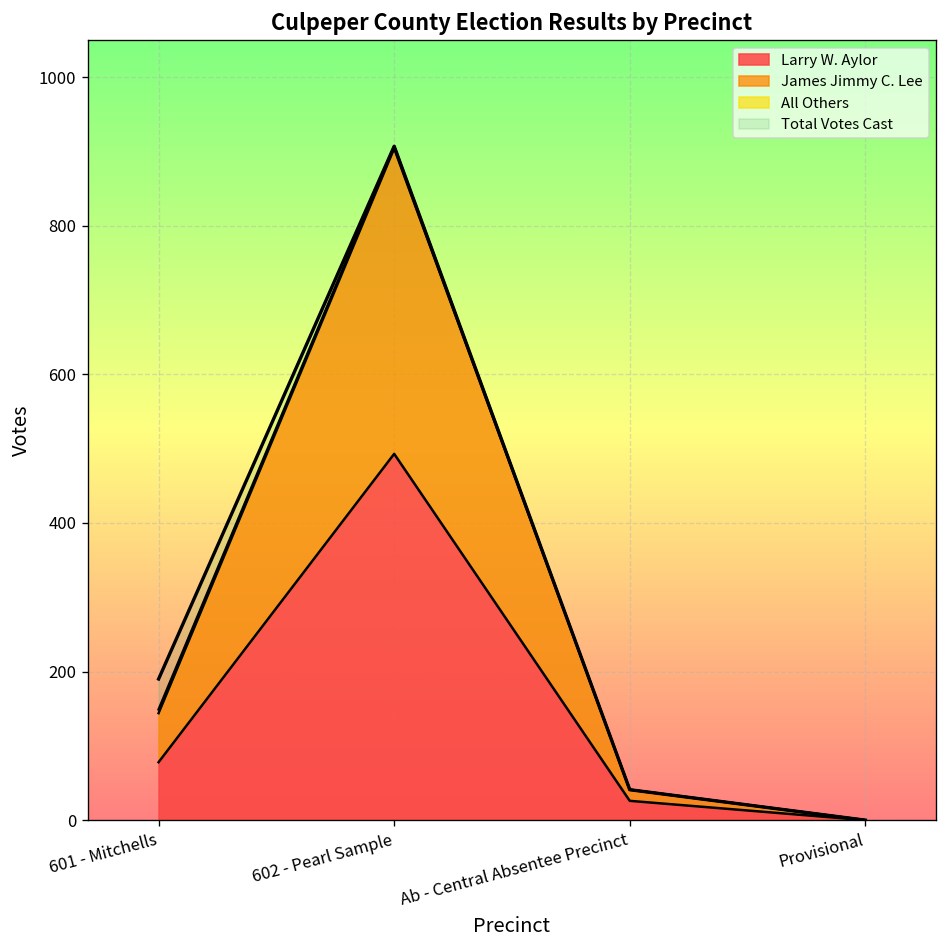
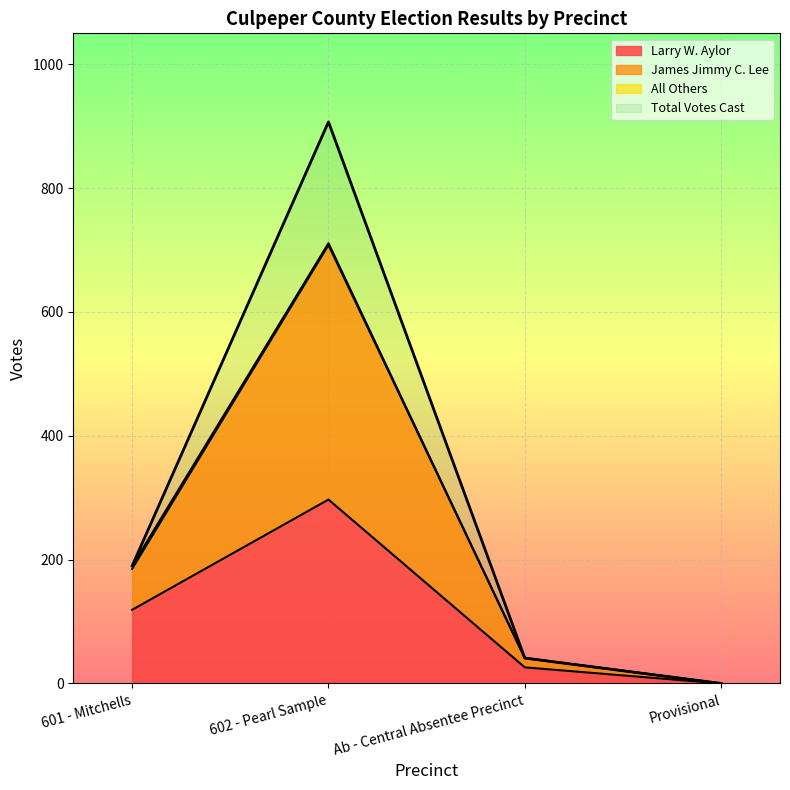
Larry W. Aylor, 601 - Mitchells: 80 -> 120
Larry W. Aylor, 602 - Pearl Sample: 490 -> 300
